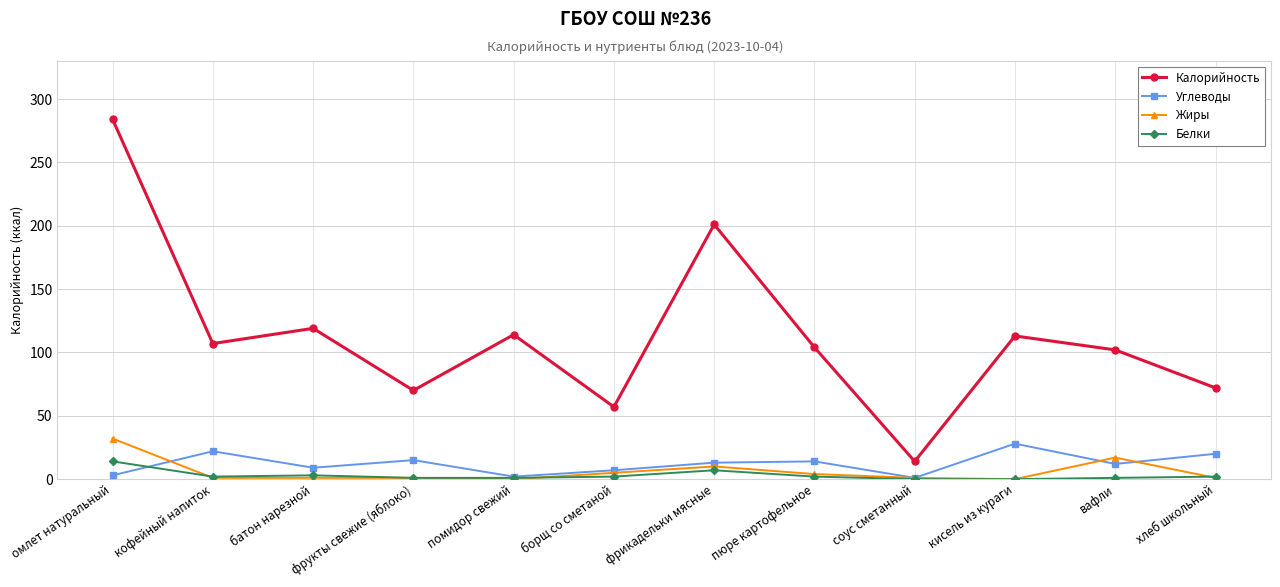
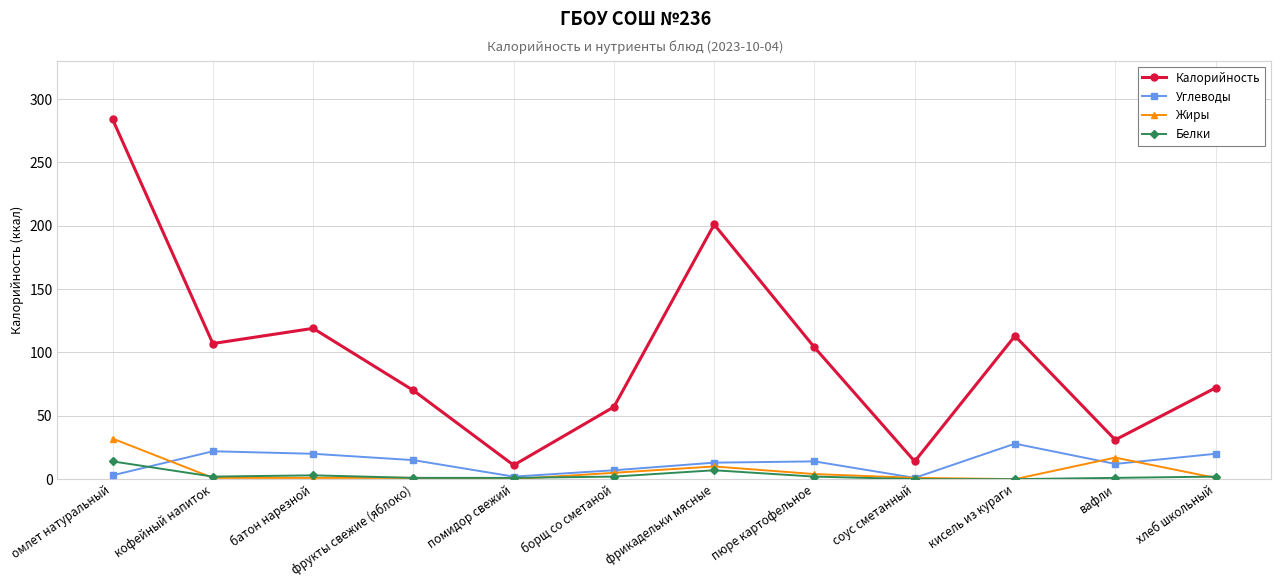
Углеводы, батон нарезной: 9 -> 20
Калорийность, помидор свежий: 114 -> 11
Калорийность, вафли: 102 -> 31
